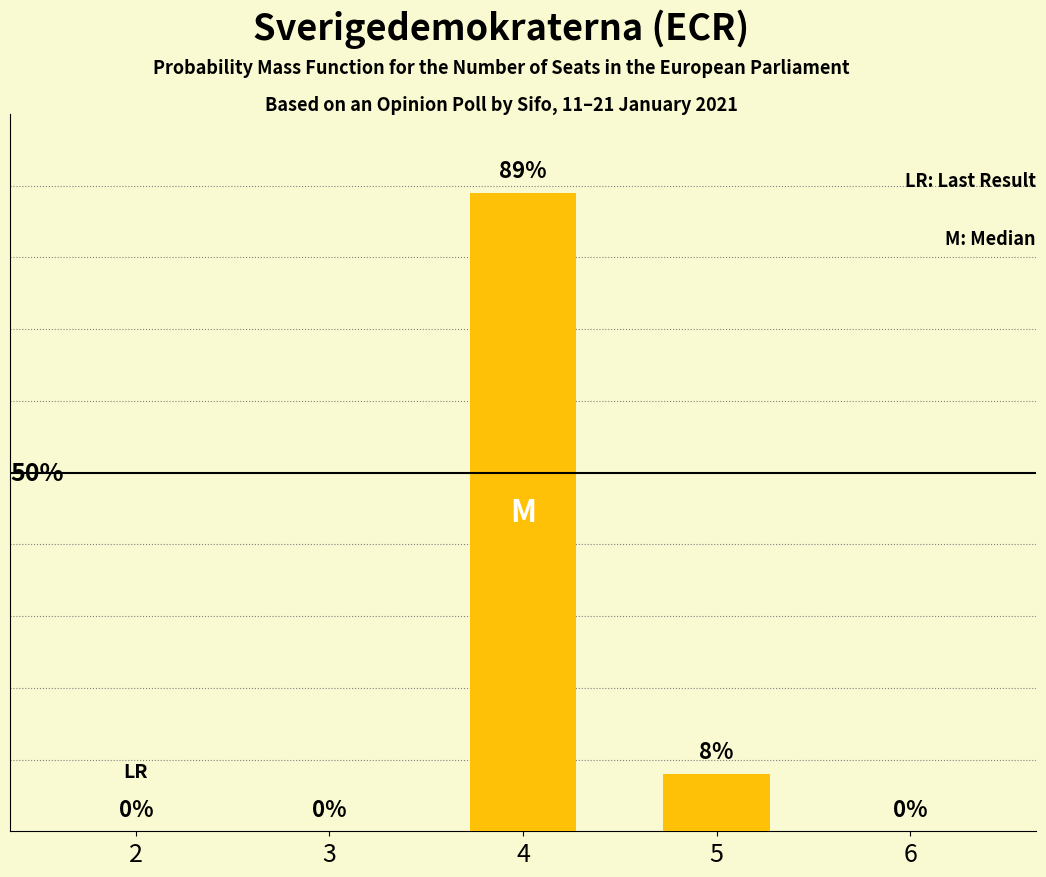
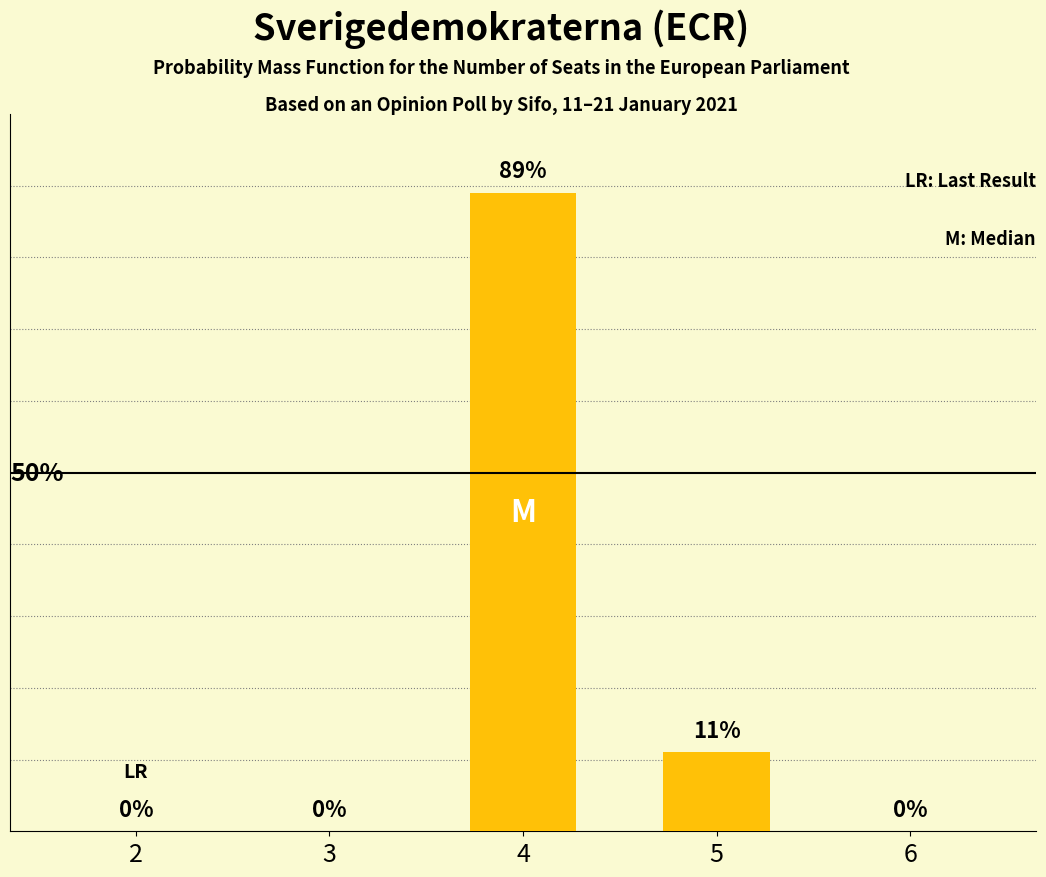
5: 8% -> 11%
